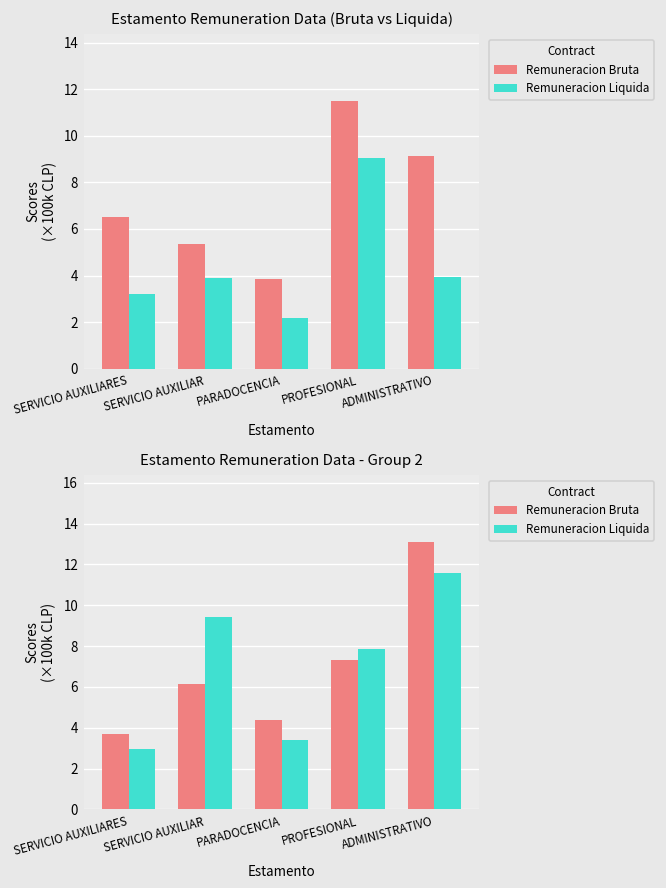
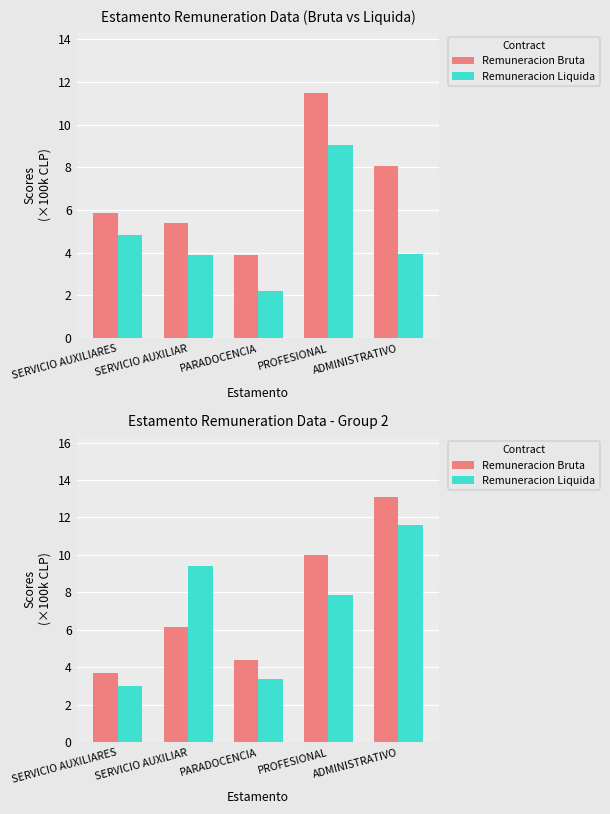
Estamento Remuneration Data (Bruta vs Liquida), Remuneracion Bruta, SERVICIO AUXILIARES: 6.5 -> 5.9
Estamento Remuneration Data (Bruta vs Liquida), Remuneracion Liquida, SERVICIO AUXILIARES: 3.2 -> 4.8
Estamento Remuneration Data (Bruta vs Liquida), Remuneracion Bruta, ADMINISTRATIVO: 9.1 -> 8.1
Estamento Remuneration Data - Group 2, Remuneracion Bruta, PROFESIONAL: 7.3 -> 10.0
